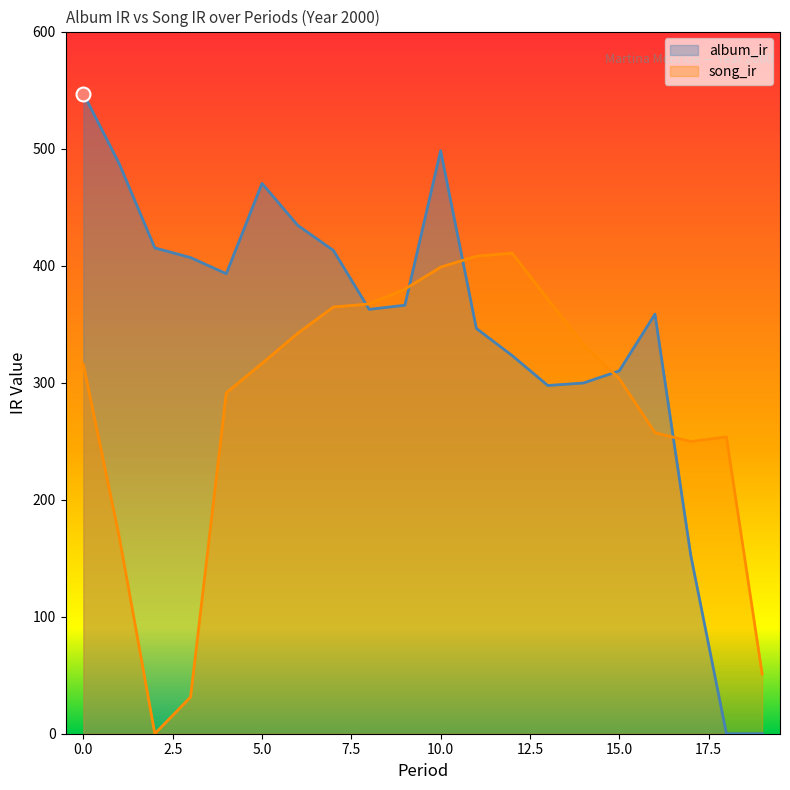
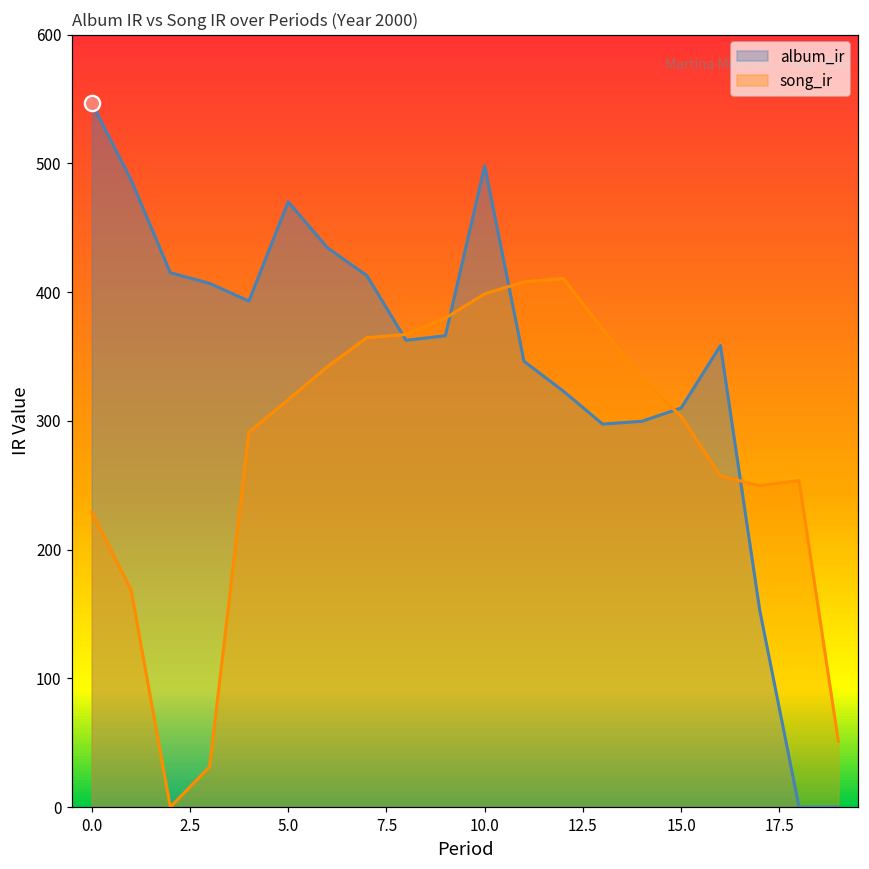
song_ir, 0.0: 315 -> 229
